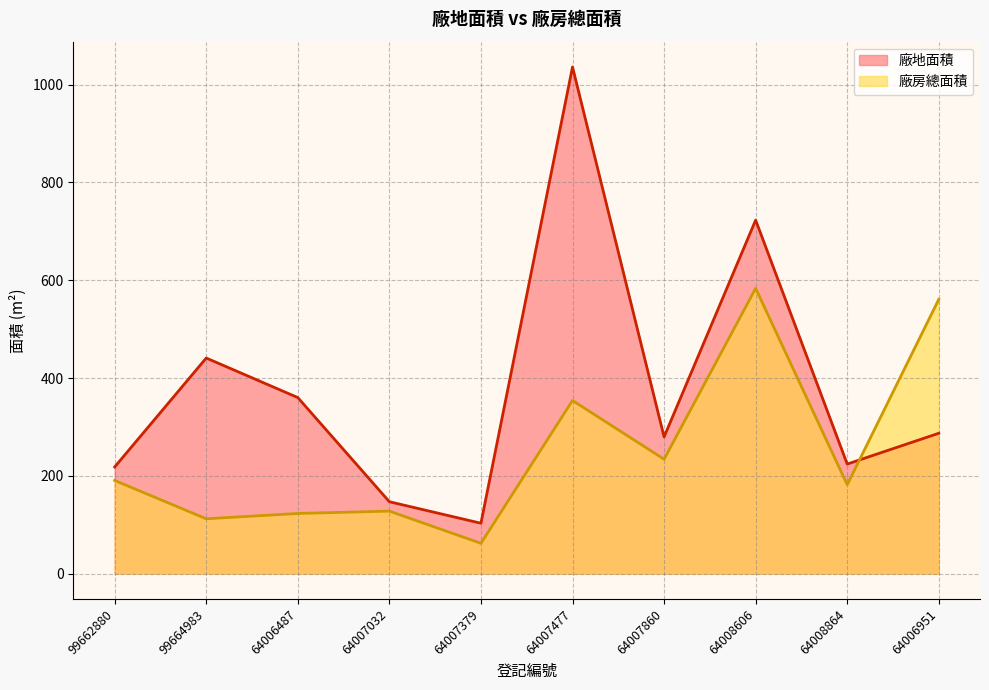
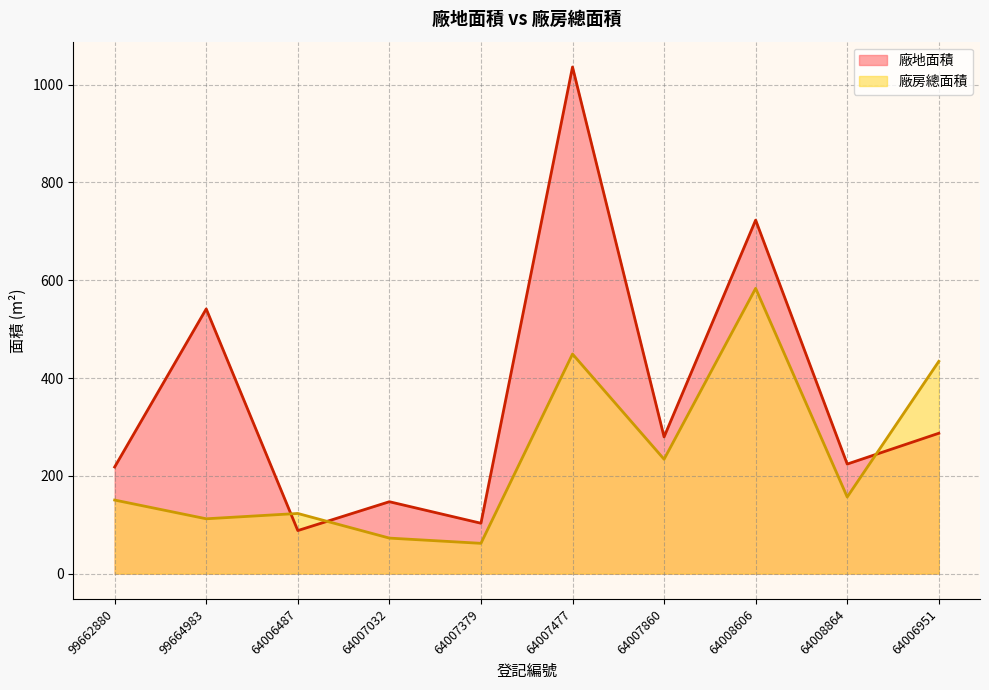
廠房總面積, 99662880: 190 -> 150
廠地面積, 99664983: 440 -> 540
廠地面積, 64006487: 360 -> 90
廠房總面積, 64007032: 130 -> 70
廠房總面積, 64007477: 350 -> 450
廠房總面積, 64008864: 180 -> 160
廠房總面積, 64006951: 560 -> 430
